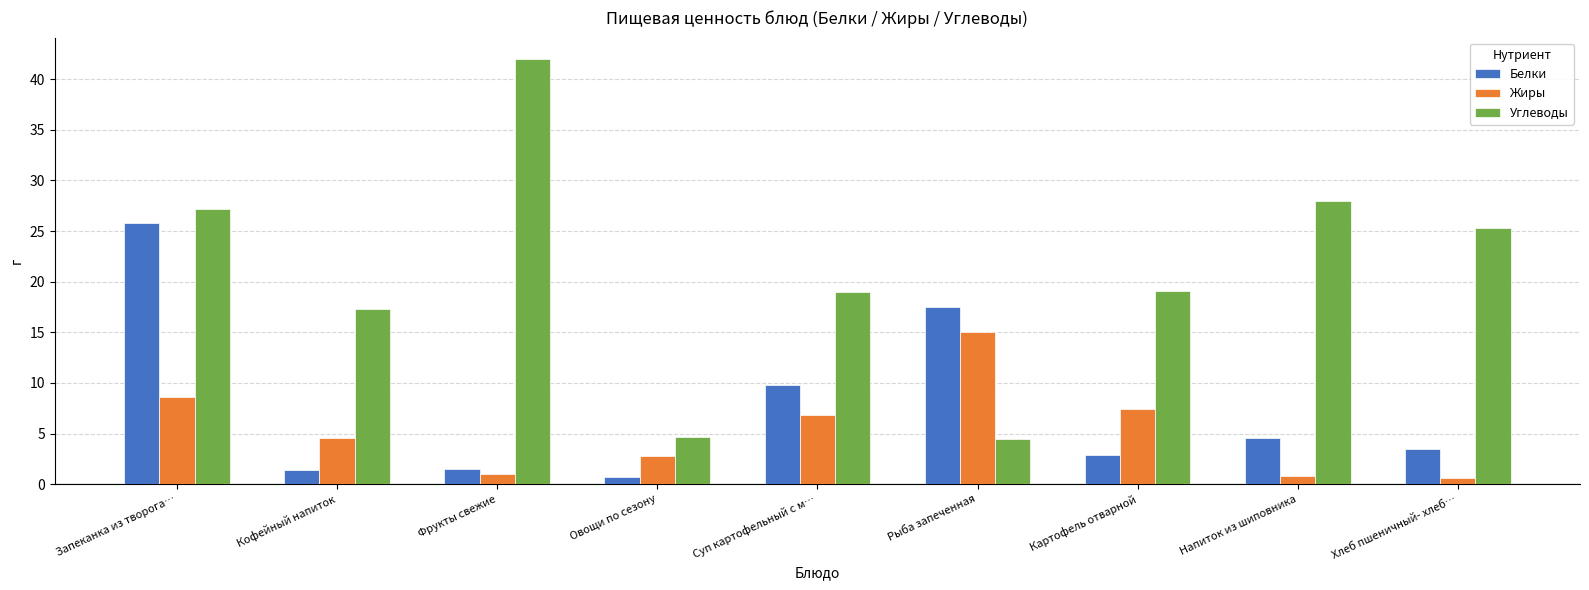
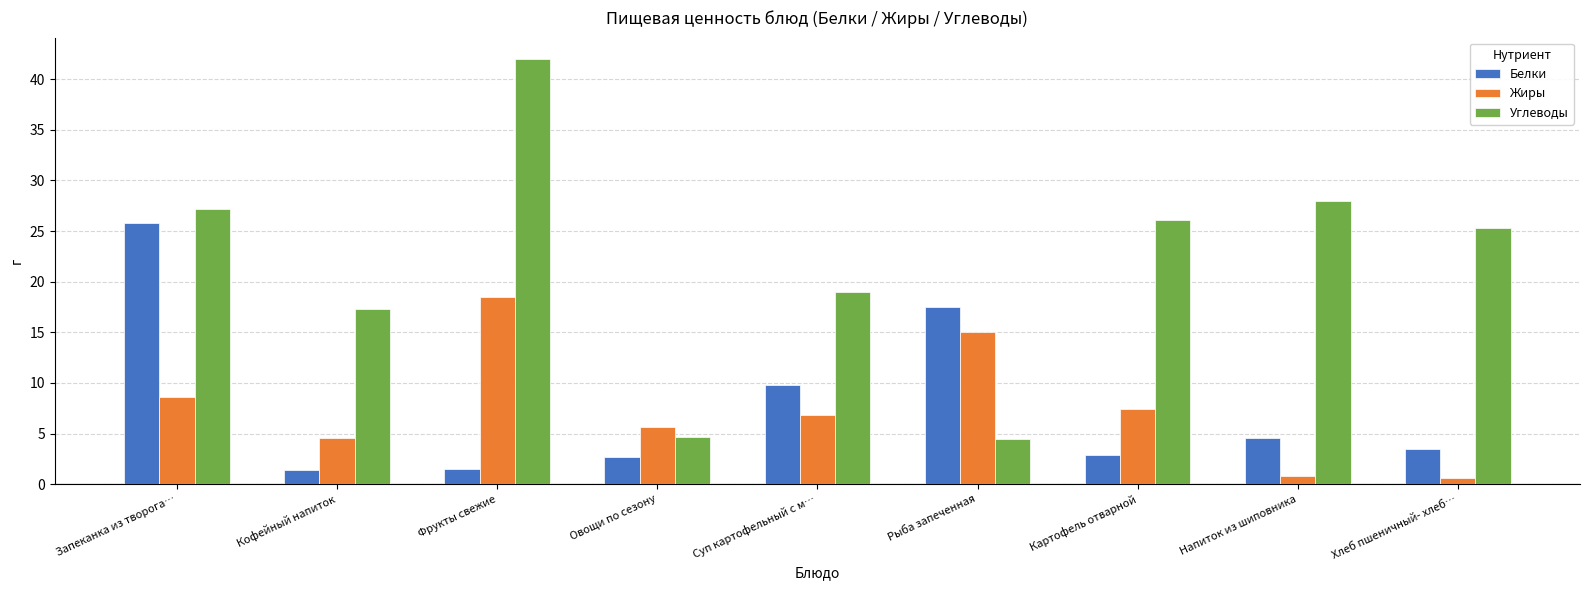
Жиры, Фрукты свежие: 1.0 -> 18.5
Белки, Овощи по сезону: 0.7 -> 2.7
Жиры, Овощи по сезону: 2.8 -> 5.7
Углеводы, Картофель отварной: 19.1 -> 26.1
